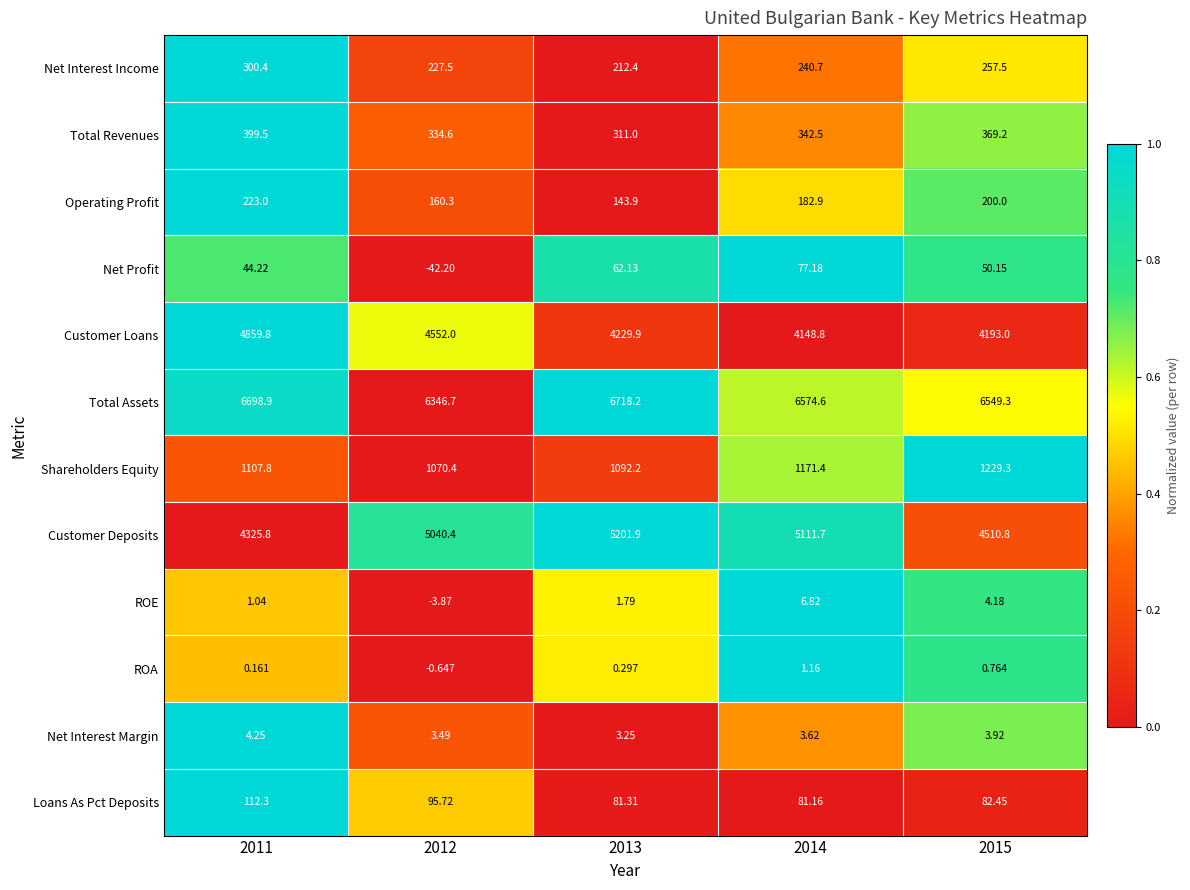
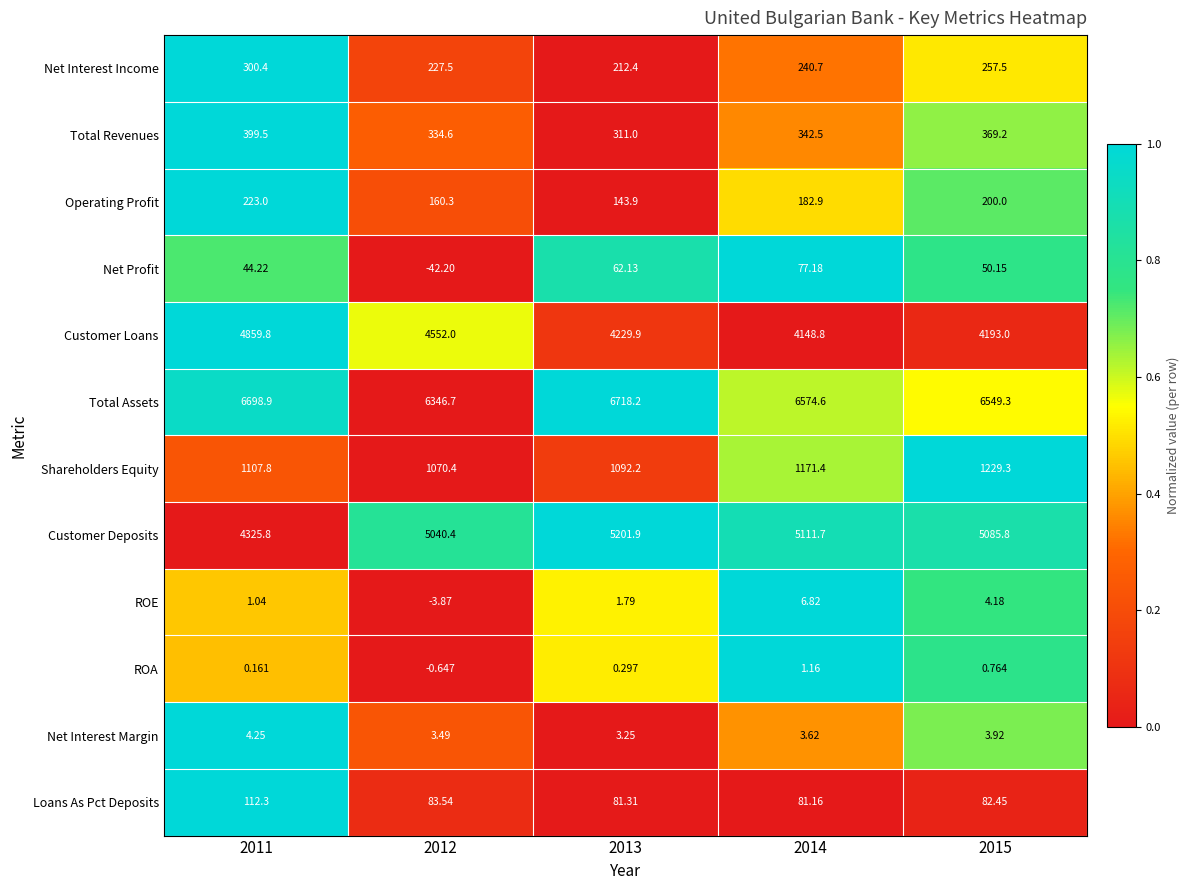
Customer Deposits, 2015: 4510.8 -> 5085.8
Loans As Pct Deposits, 2012: 95.72 -> 83.54
